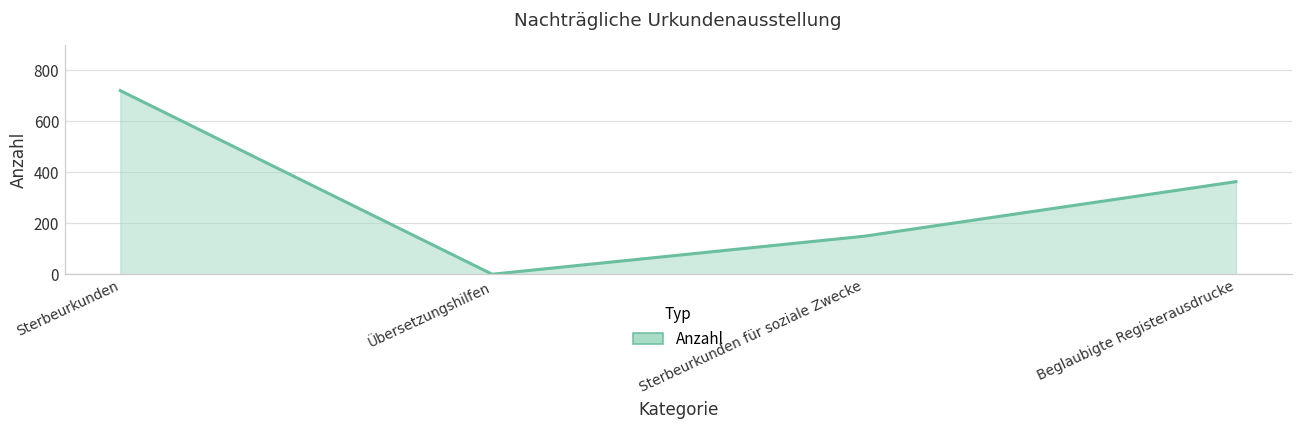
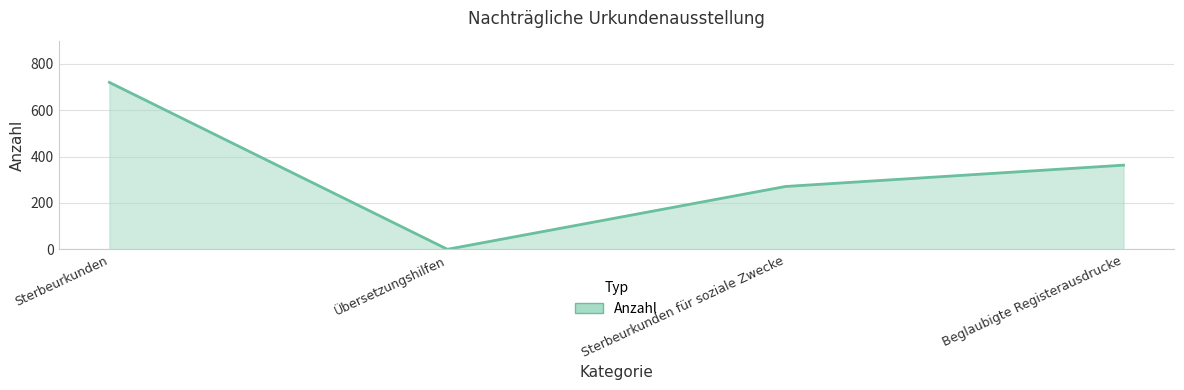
Sterbeurkunden für soziale Zwecke: 150 -> 270
